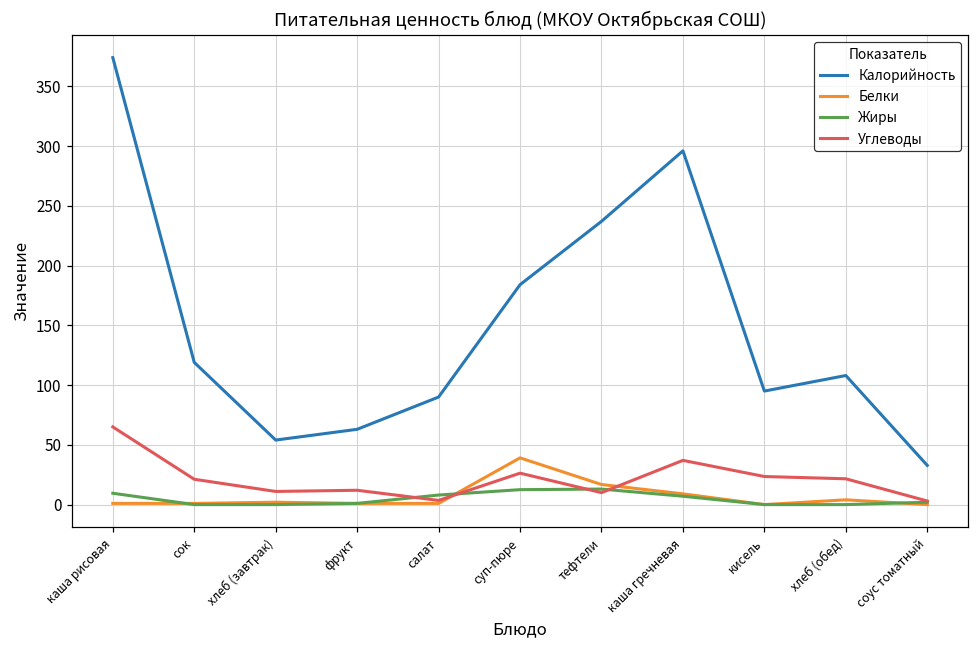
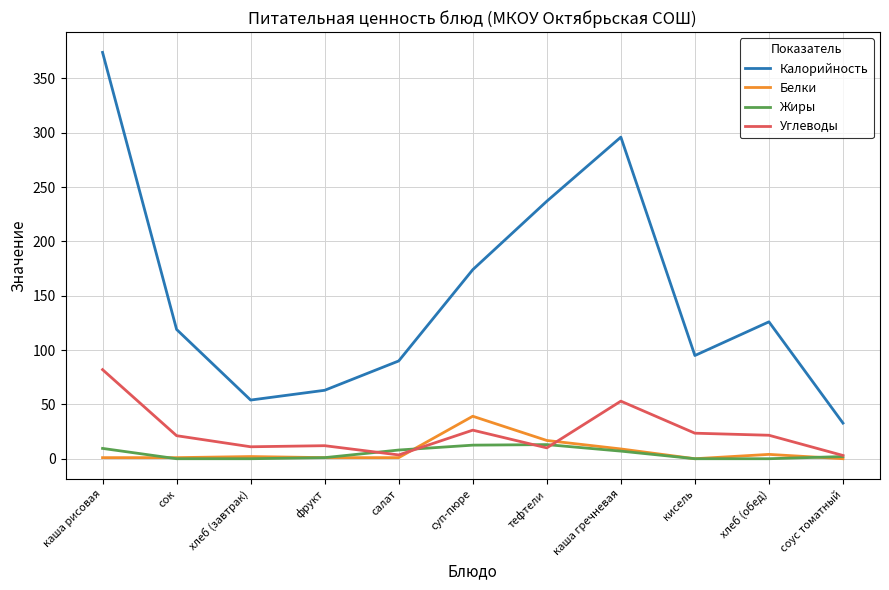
Углеводы, каша рисовая: 65 -> 82
Калорийность, суп-пюре: 184 -> 174
Углеводы, каша гречневая: 37 -> 53
Калорийность, хлеб (обед): 108 -> 126
